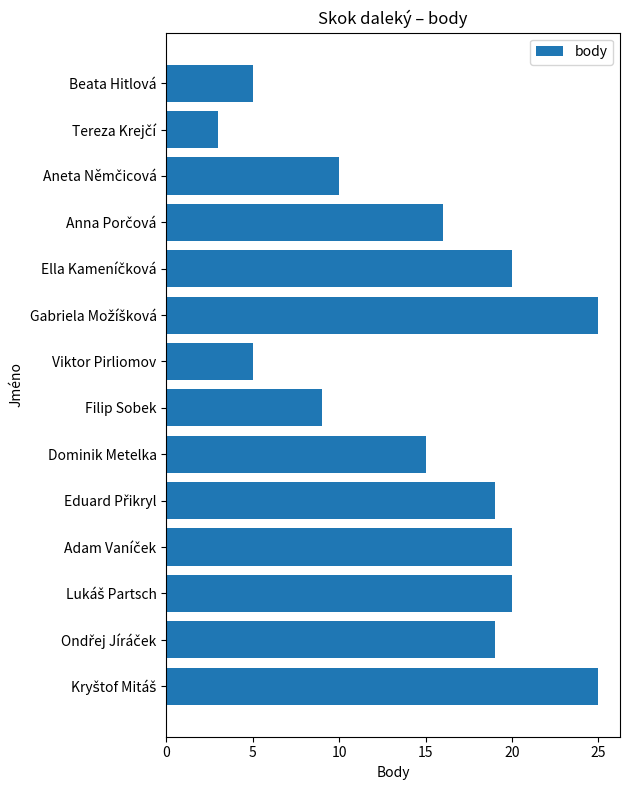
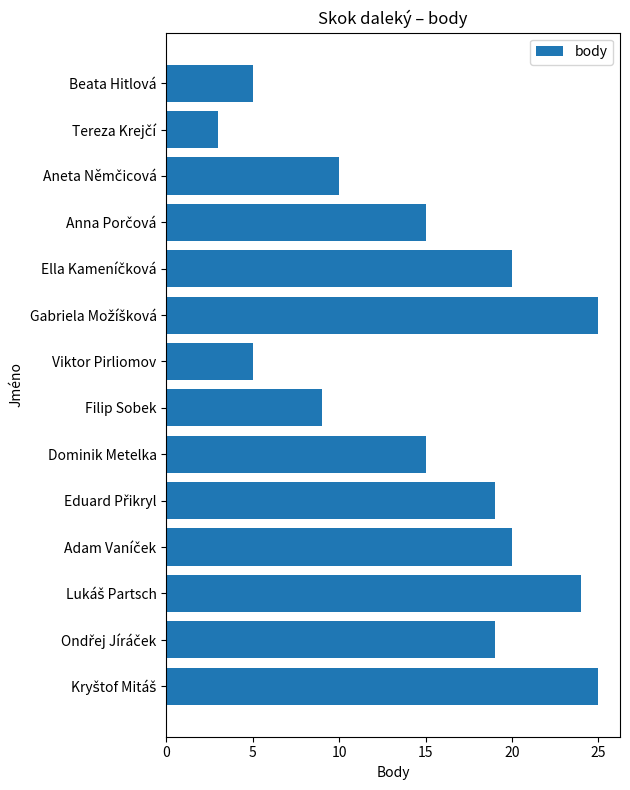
Anna Porčová: 16 -> 15
Lukáš Partsch: 20 -> 24
